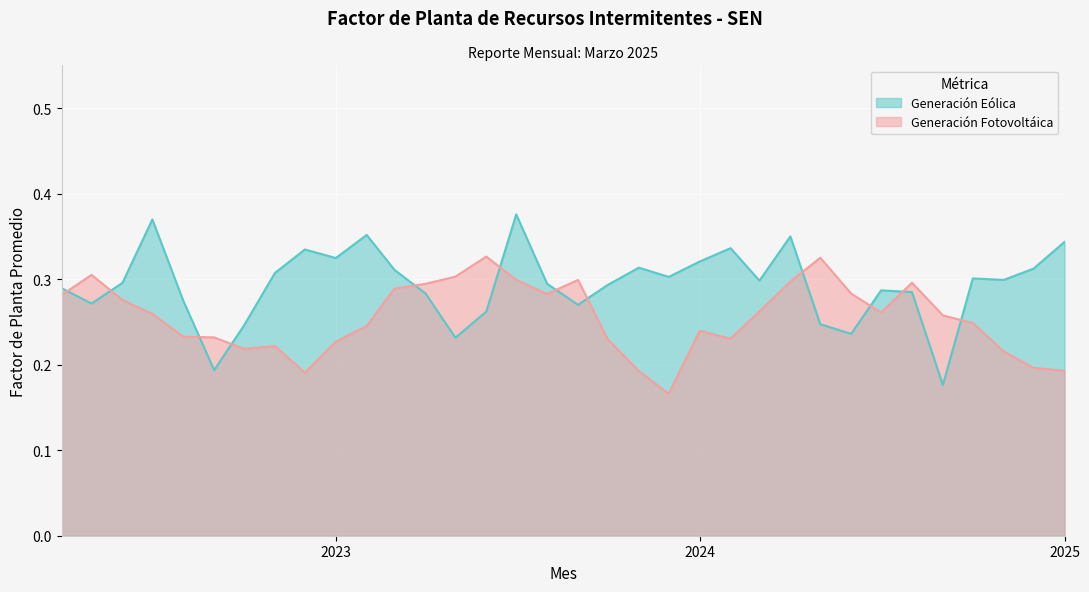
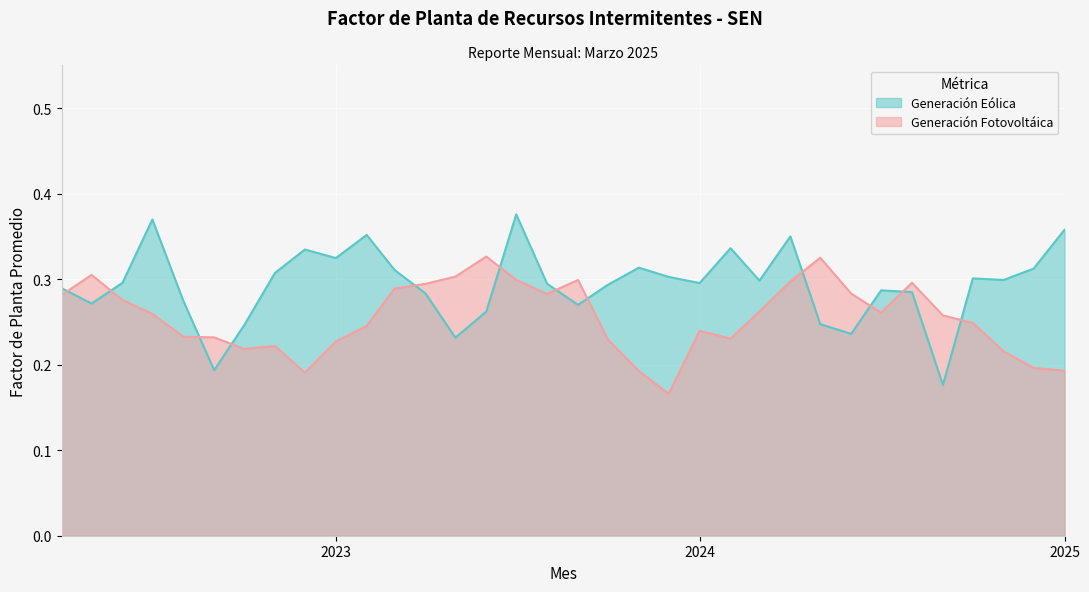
Generación Eólica, 2024: 0.32 -> 0.30
Generación Eólica, 2025: 0.34 -> 0.36
